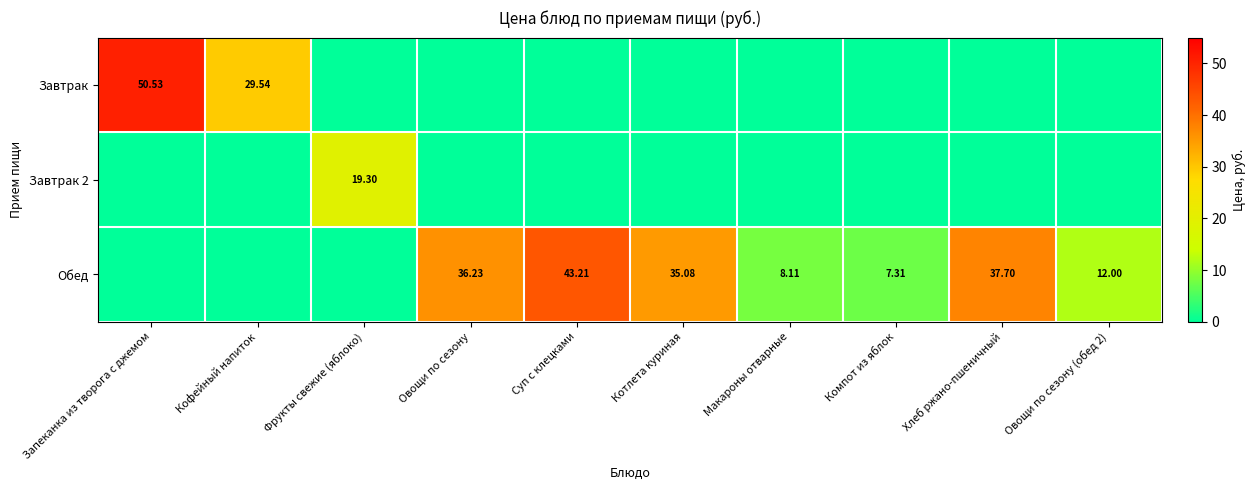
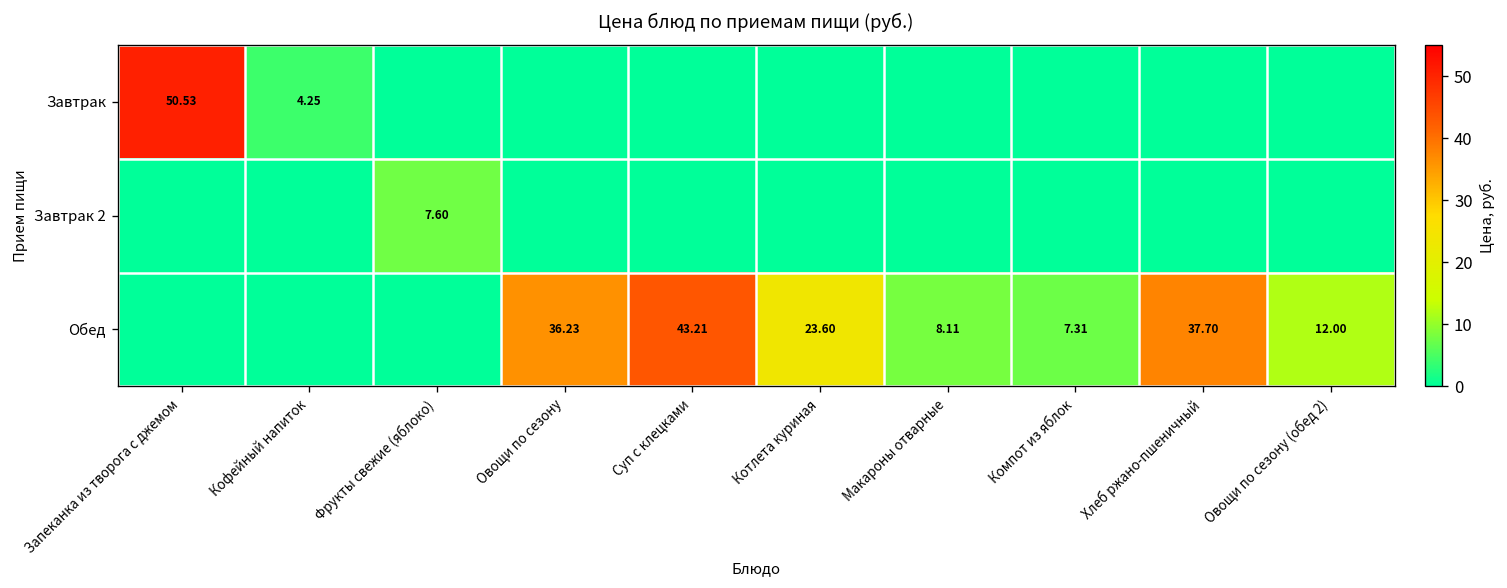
Завтрак, Кофейный напиток: 29.54 -> 4.25
Завтрак 2, Фрукты свежие (яблоко): 19.30 -> 7.60
Обед, Котлета куриная: 35.08 -> 23.60
